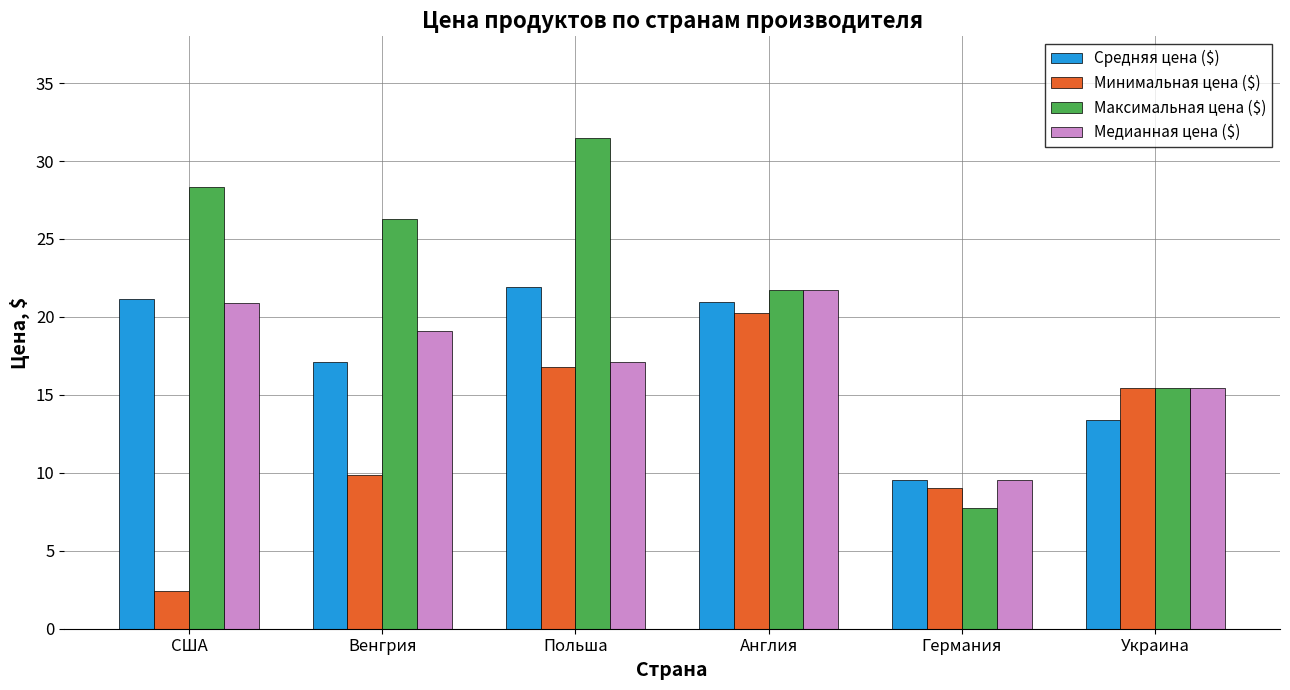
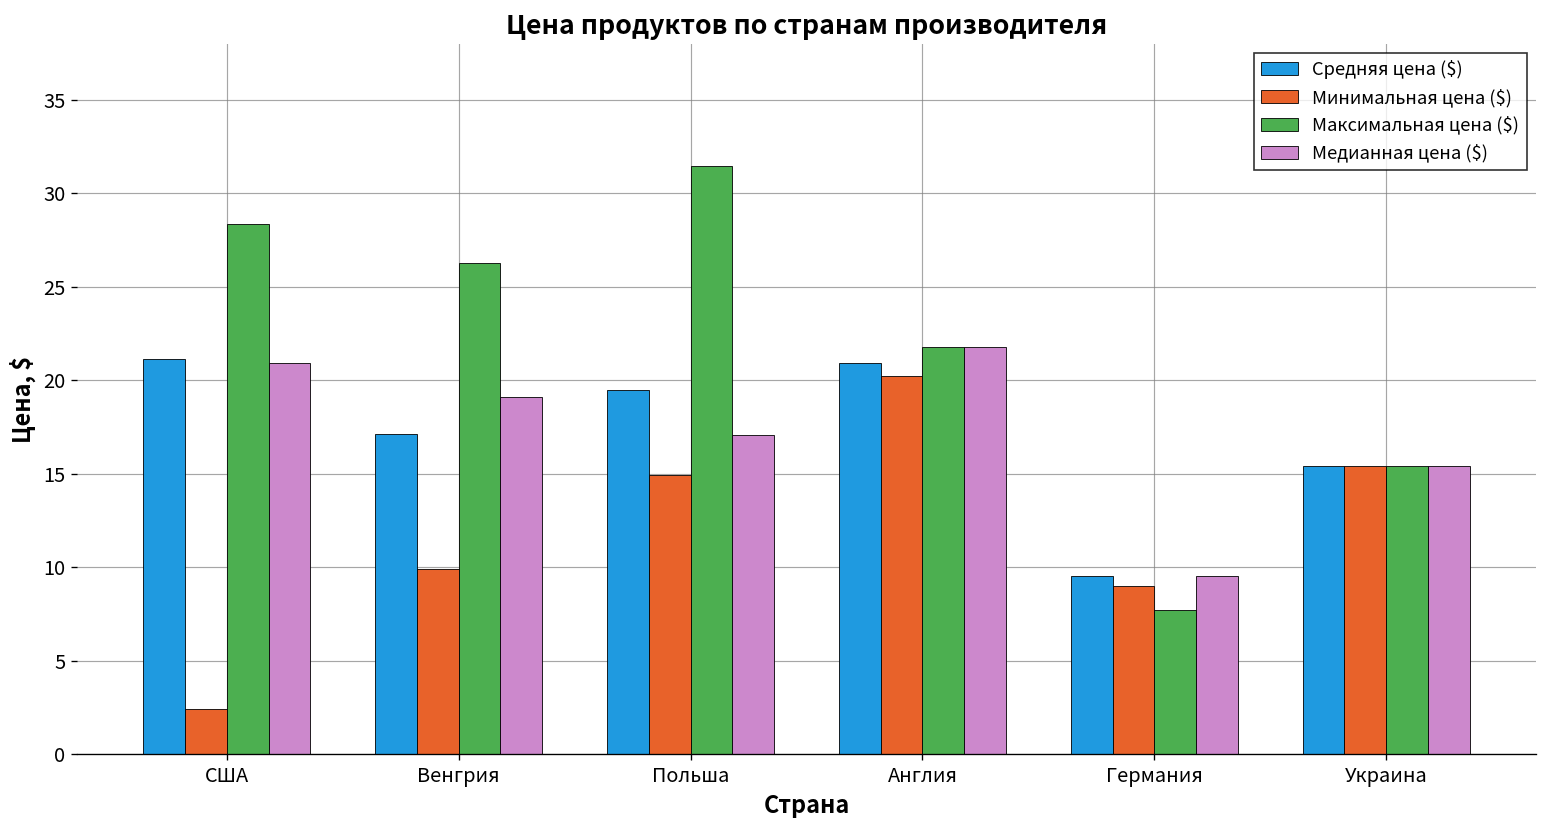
Средняя цена ($), Польша: 22.0 -> 19.5
Минимальная цена ($), Польша: 16.8 -> 14.9
Средняя цена ($), Украина: 13.4 -> 15.4
